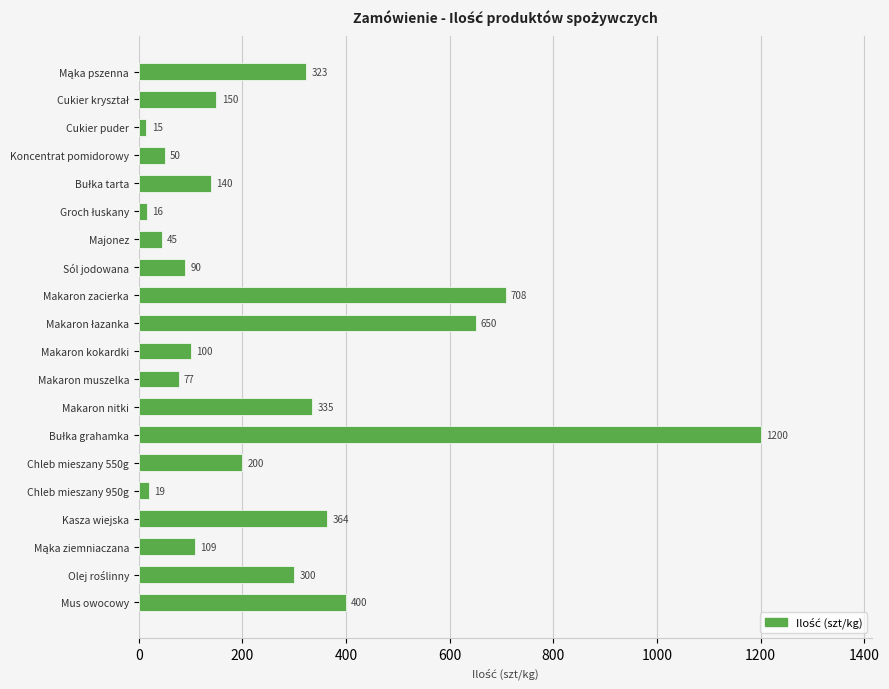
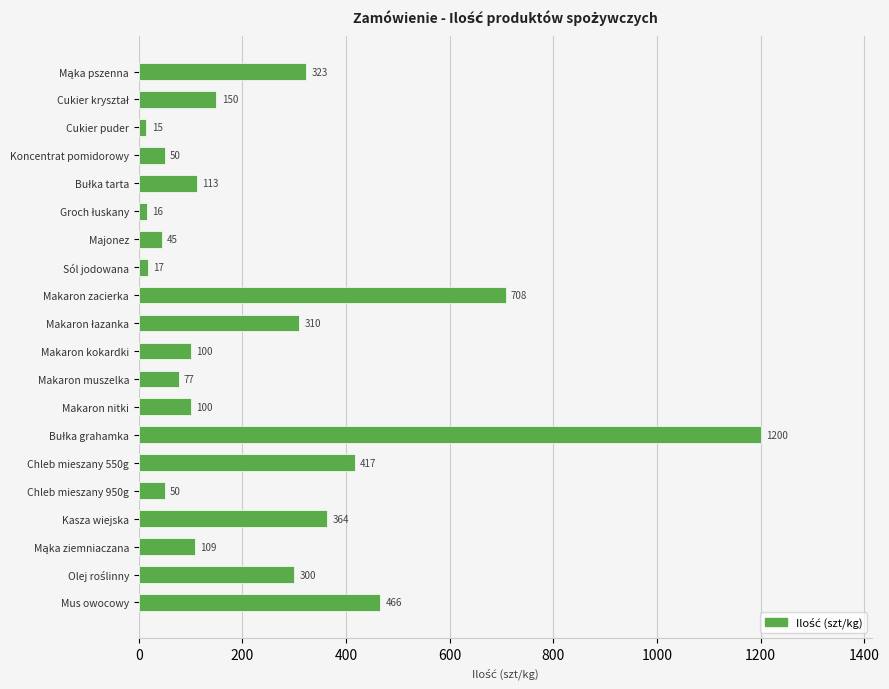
Bułka tarta: 140 -> 113
Sól jodowana: 90 -> 17
Makaron łazanka: 650 -> 310
Makaron nitki: 335 -> 100
Chleb mieszany 550g: 200 -> 417
Chleb mieszany 950g: 19 -> 50
Mus owocowy: 400 -> 466
